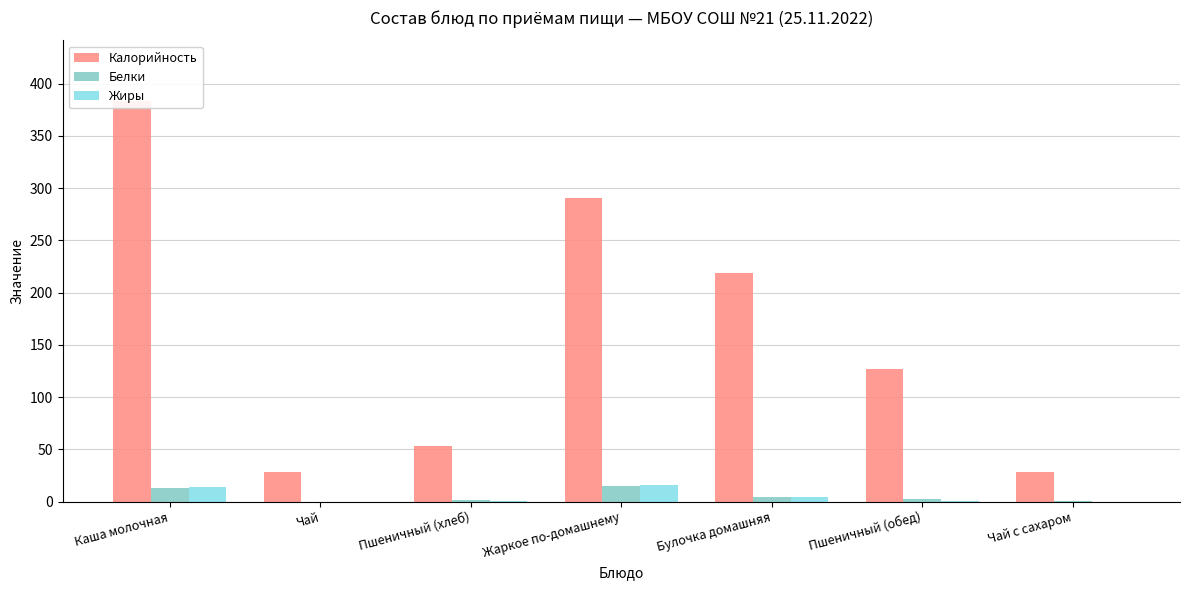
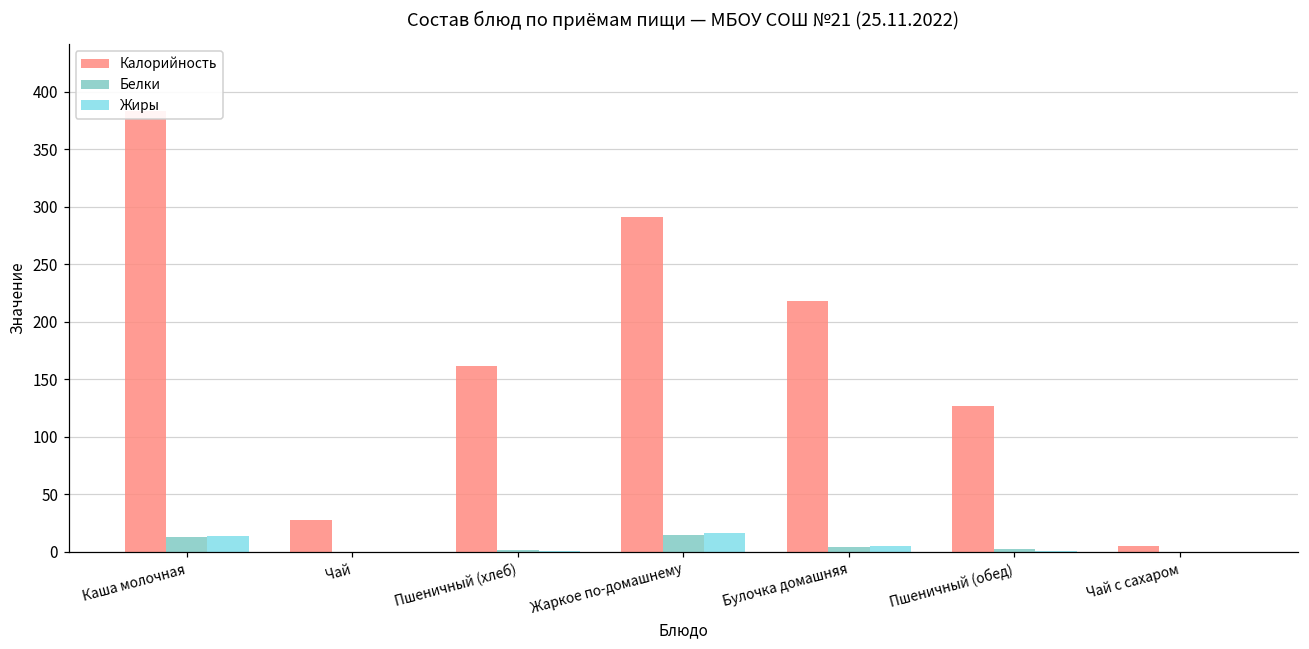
Калорийность, Пшеничный (хлеб): 54 -> 162
Калорийность, Чай с сахаром: 28 -> 6
